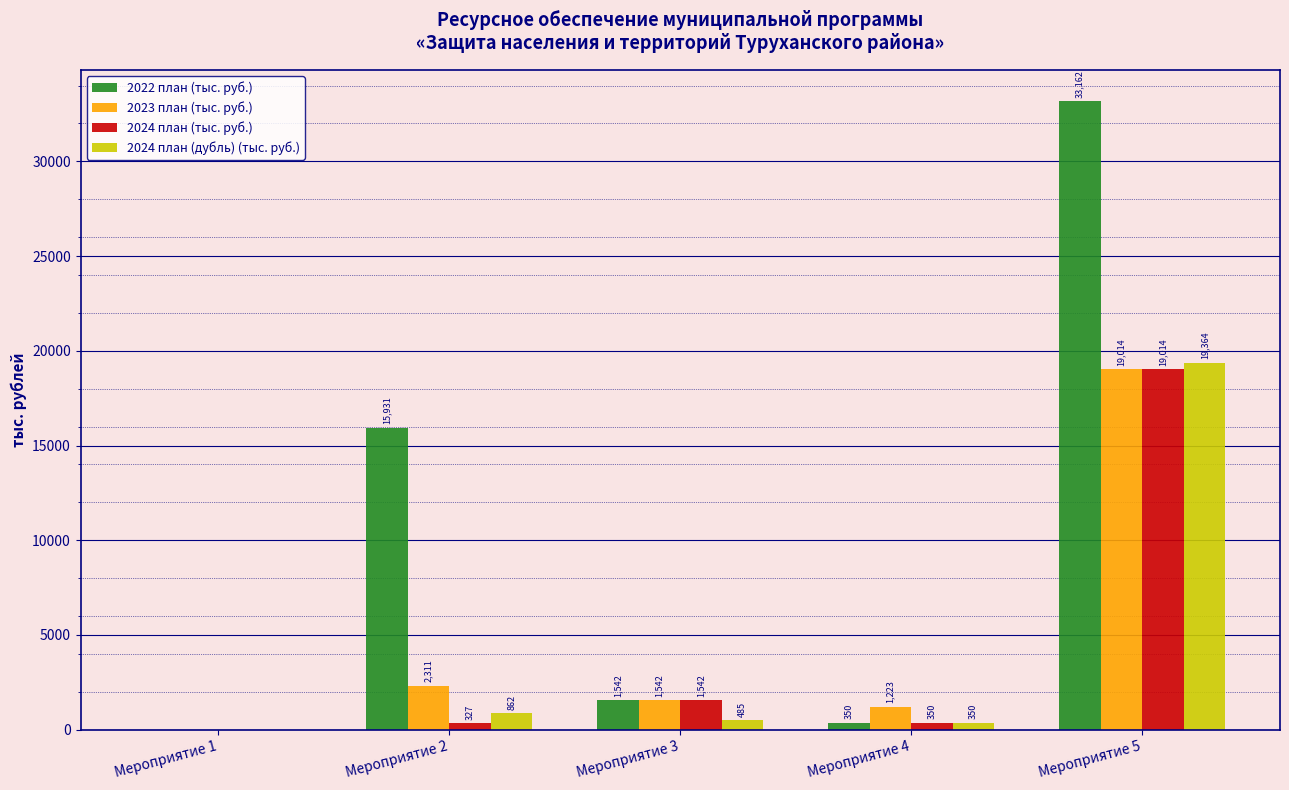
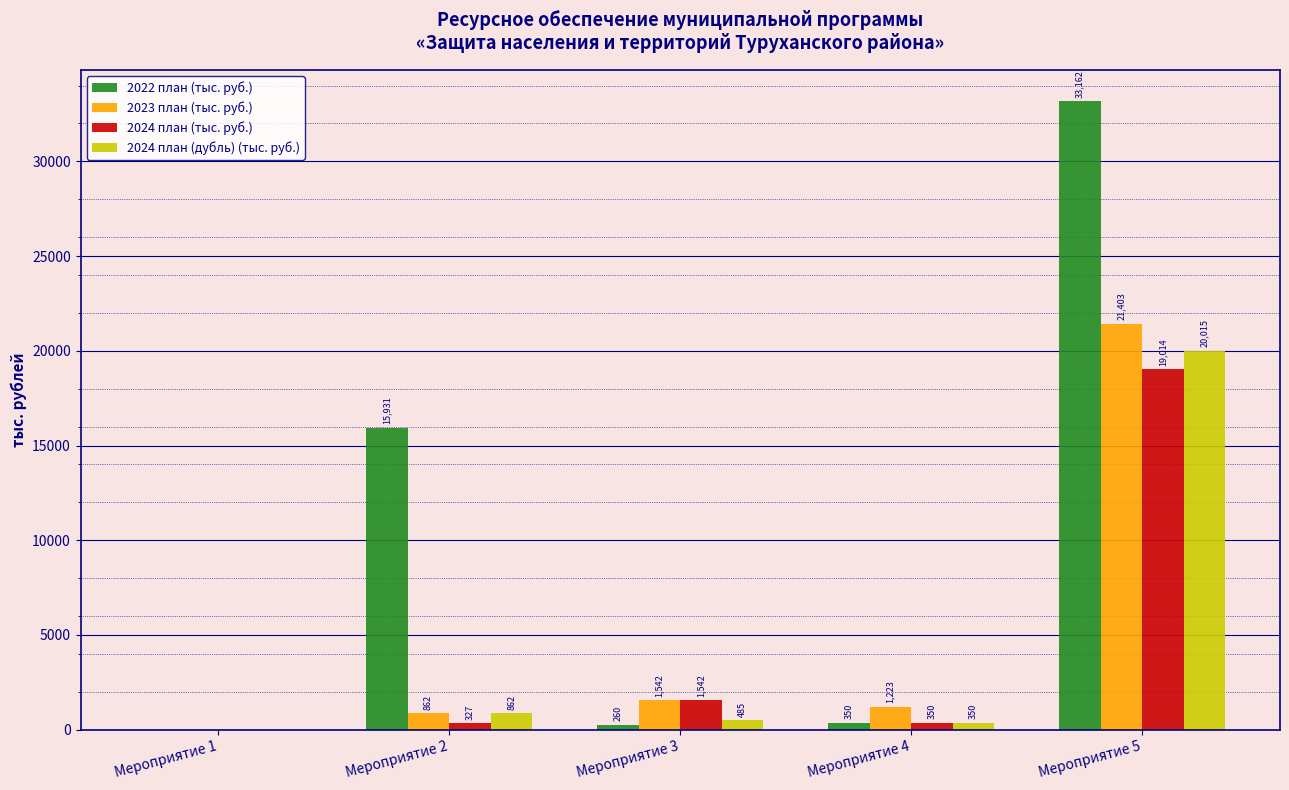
2023 план (тыс. руб.), Мероприятие 2: 2,311 -> 862
2022 план (тыс. руб.), Мероприятие 3: 1,542 -> 260
2023 план (тыс. руб.), Мероприятие 5: 19,014 -> 21,403
2024 план (дубль) (тыс. руб.), Мероприятие 5: 19,364 -> 20,015
